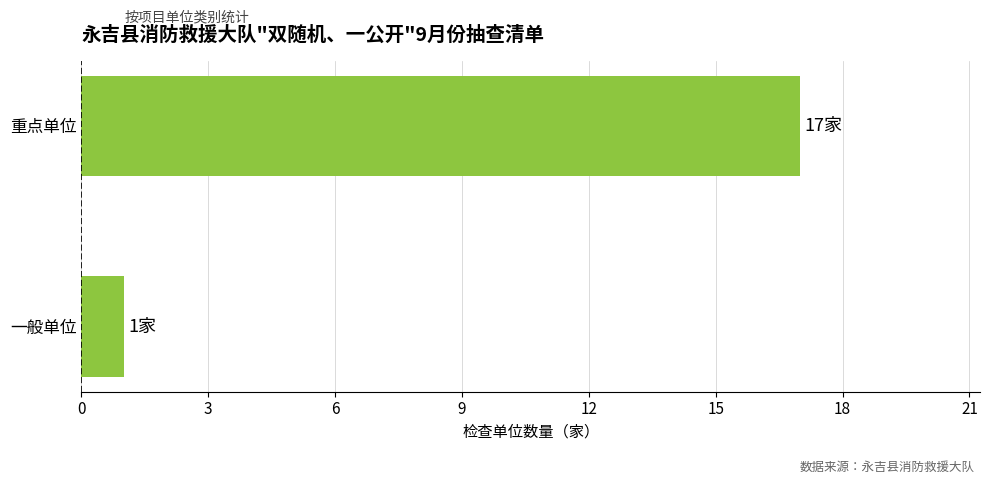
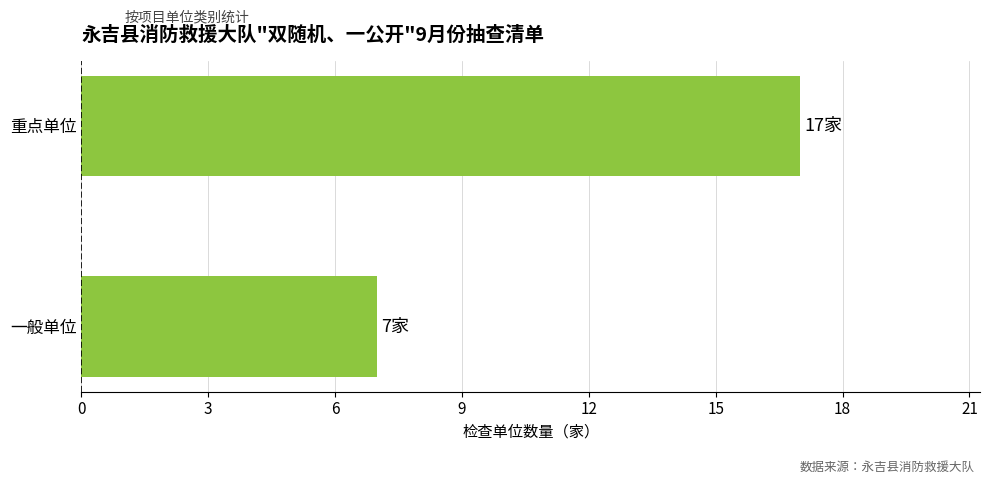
一般单位: 1家 -> 7家
